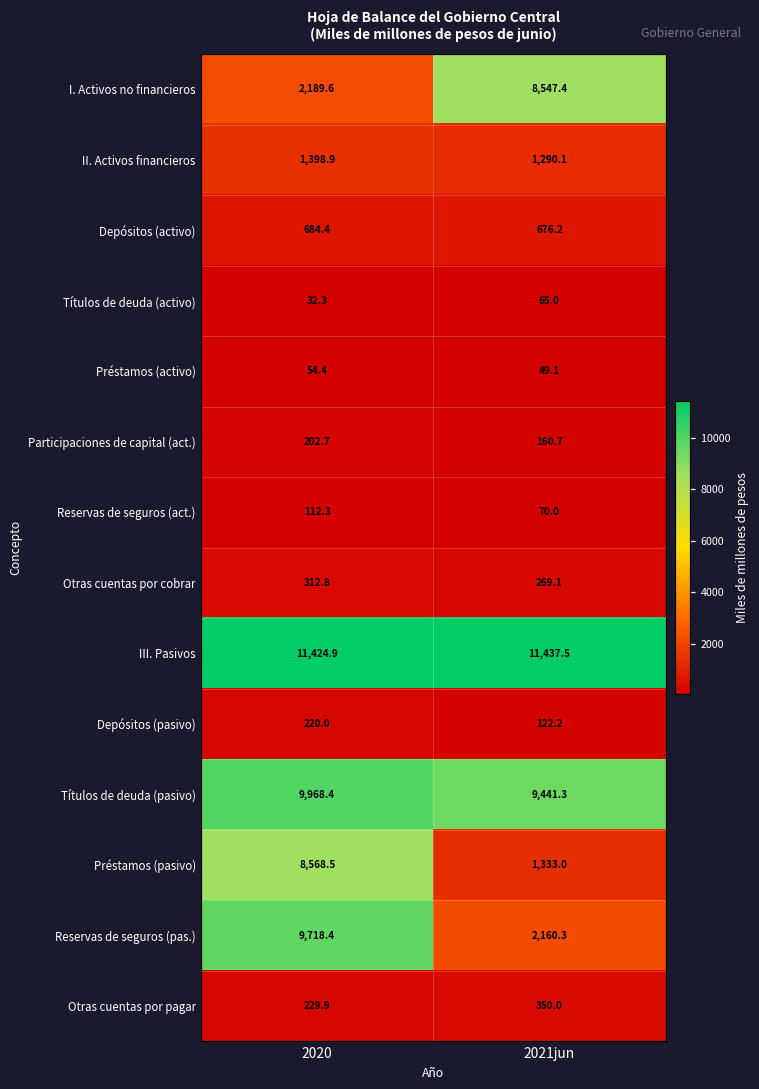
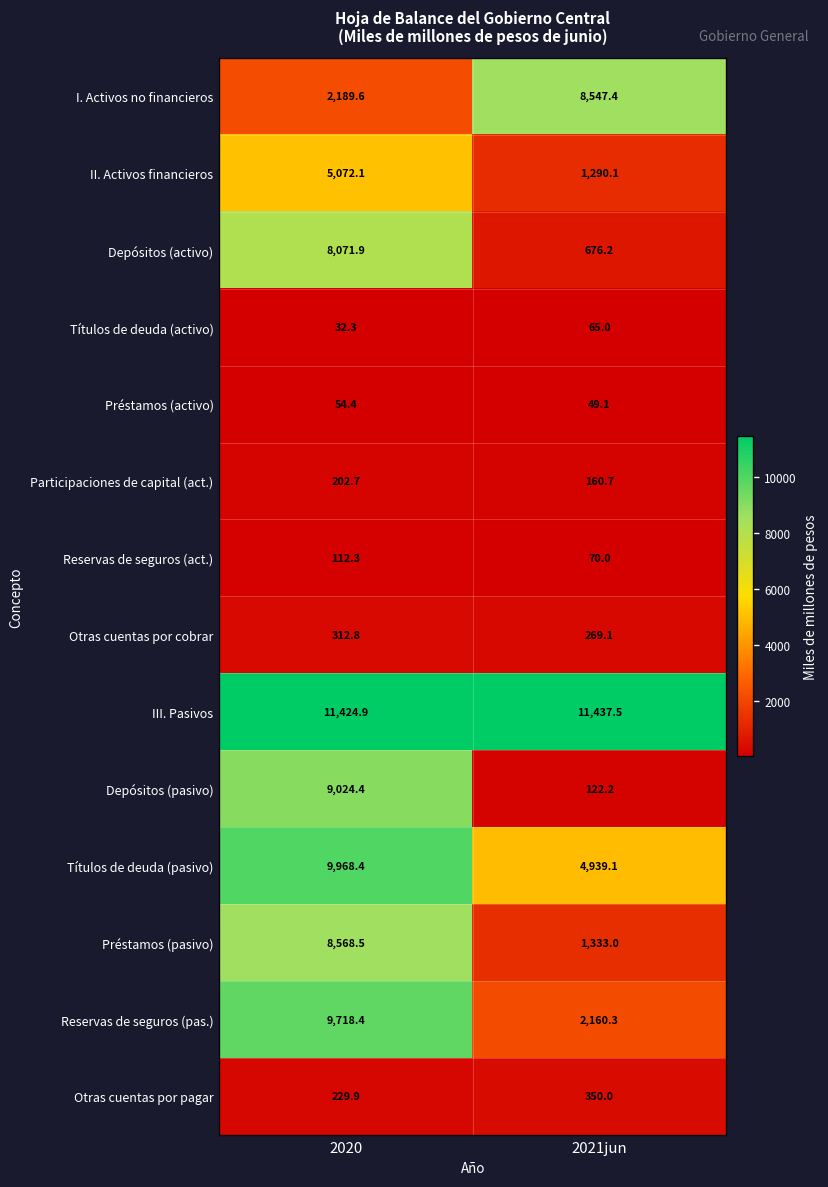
II. Activos financieros, 2020: 1,398.9 -> 5,072.1
Depósitos (activo), 2020: 684.4 -> 8,071.9
Depósitos (pasivo), 2020: 220.0 -> 9,024.4
Títulos de deuda (pasivo), 2021jun: 9,441.3 -> 4,939.1
